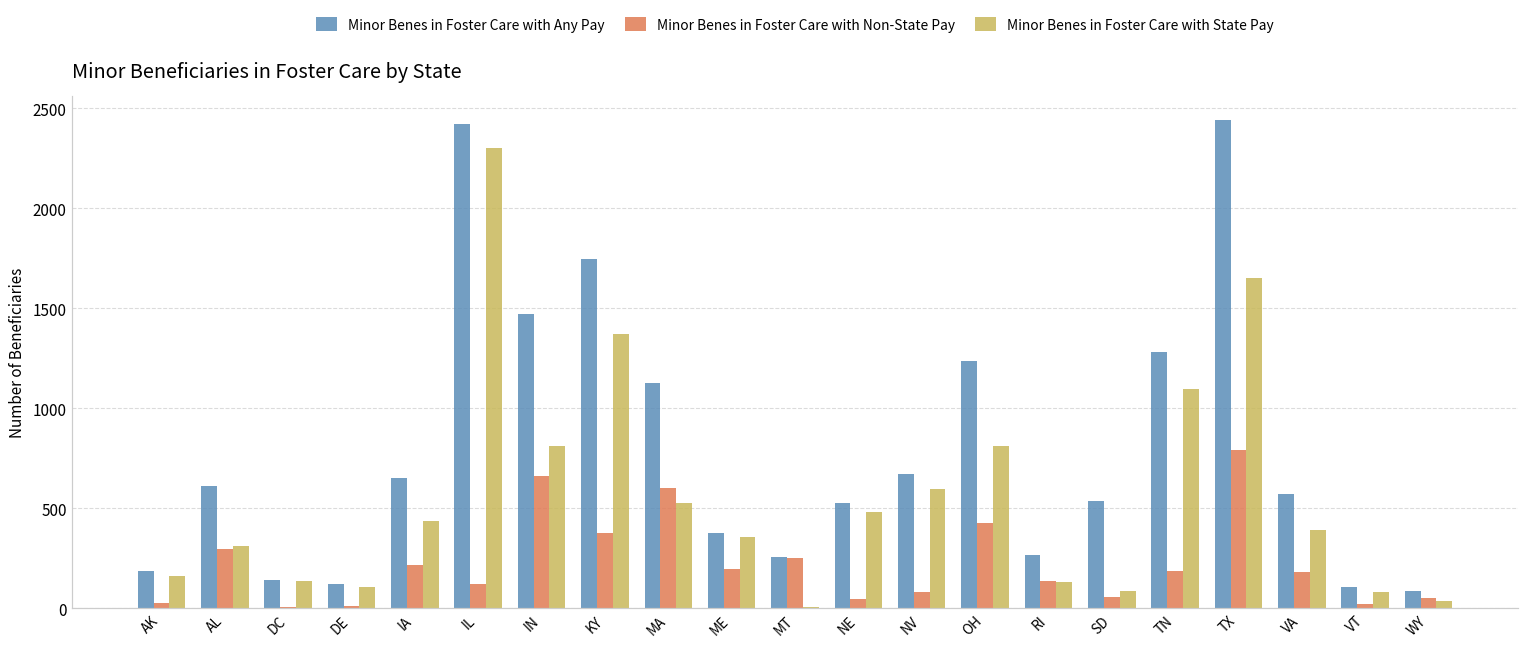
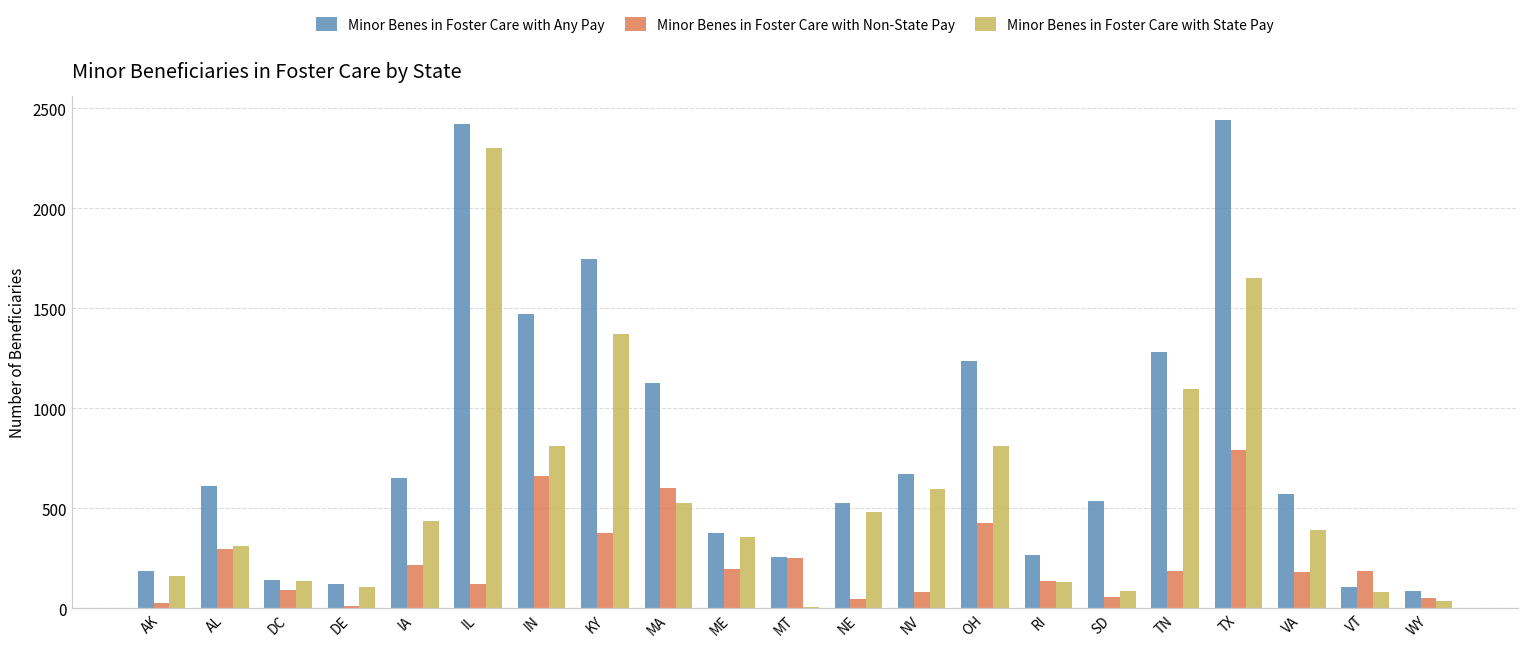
Minor Benes in Foster Care with Non-State Pay, DC: 0 -> 90
Minor Benes in Foster Care with Non-State Pay, VT: 20 -> 190
